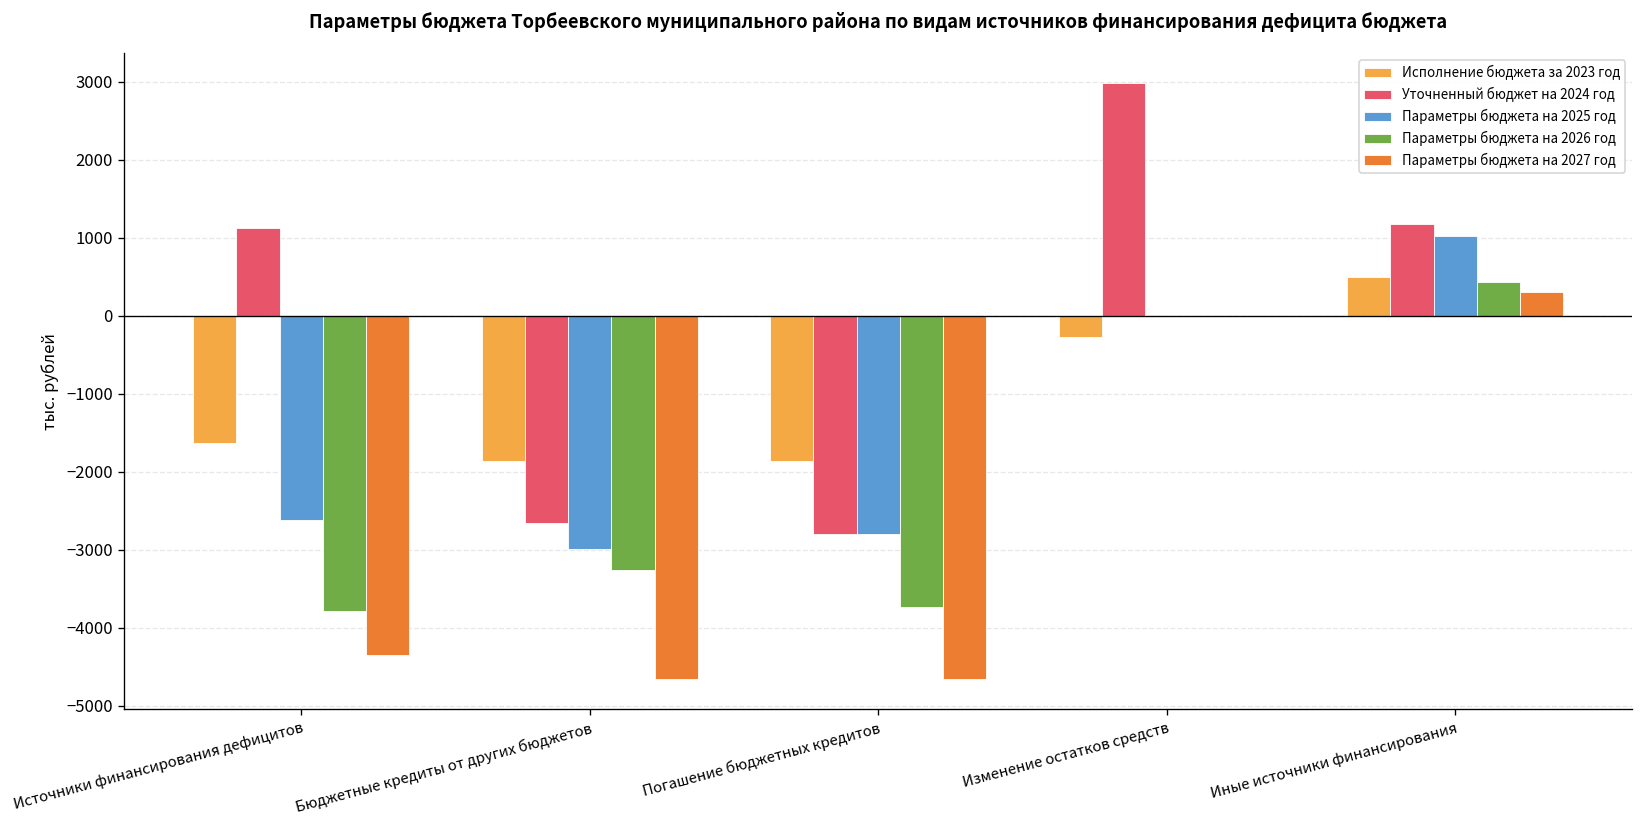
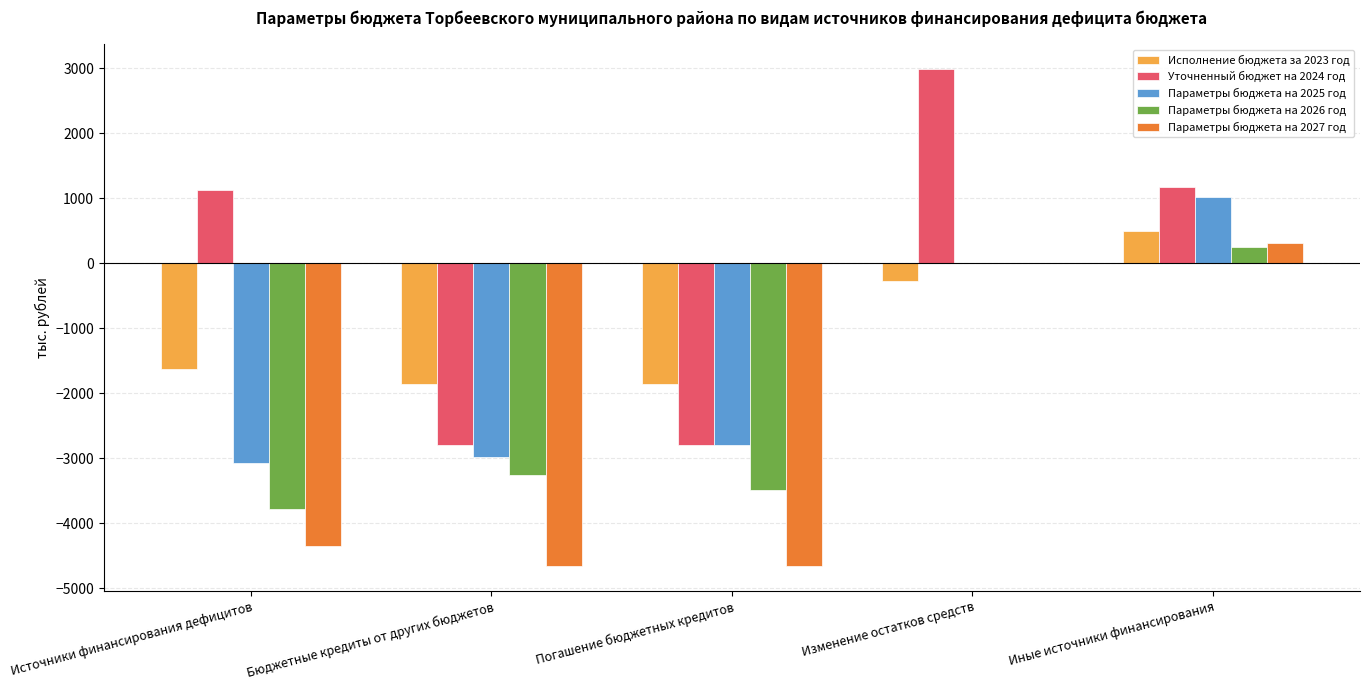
Параметры бюджета на 2025 год, Источники финансирования дефицитов: -2600 -> -3100
Уточненный бюджет на 2024 год, Бюджетные кредиты от других бюджетов: -2700 -> -2800
Параметры бюджета на 2026 год, Погашение бюджетных кредитов: -3700 -> -3500
Параметры бюджета на 2026 год, Иные источники финансирования: 400 -> 200
